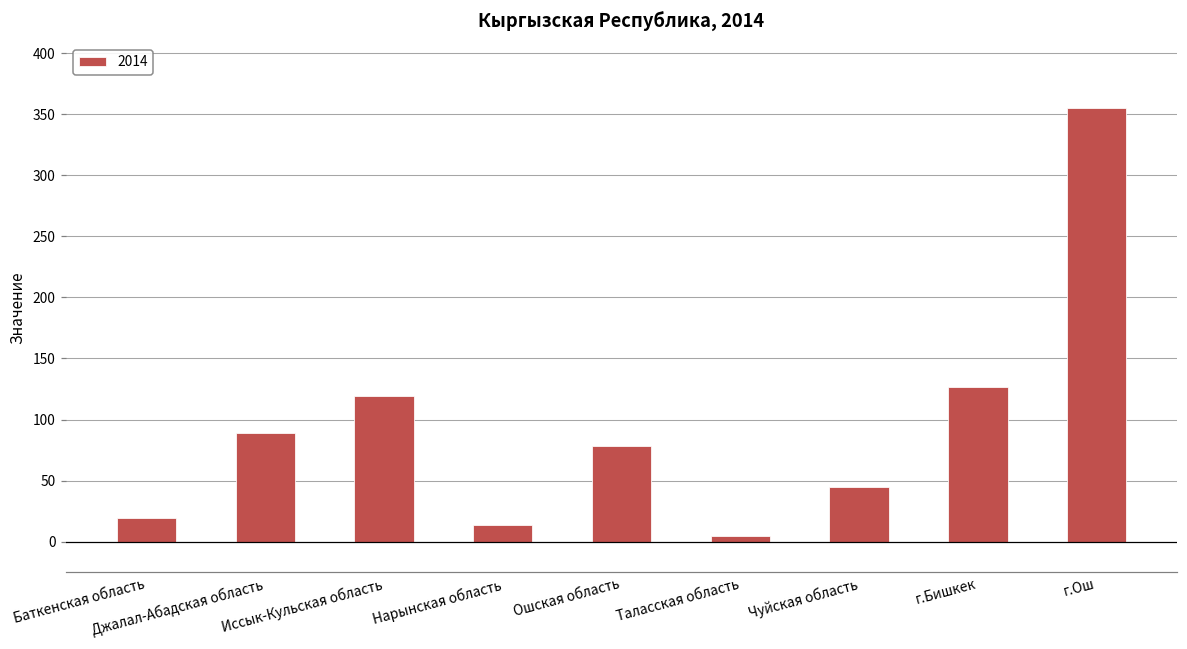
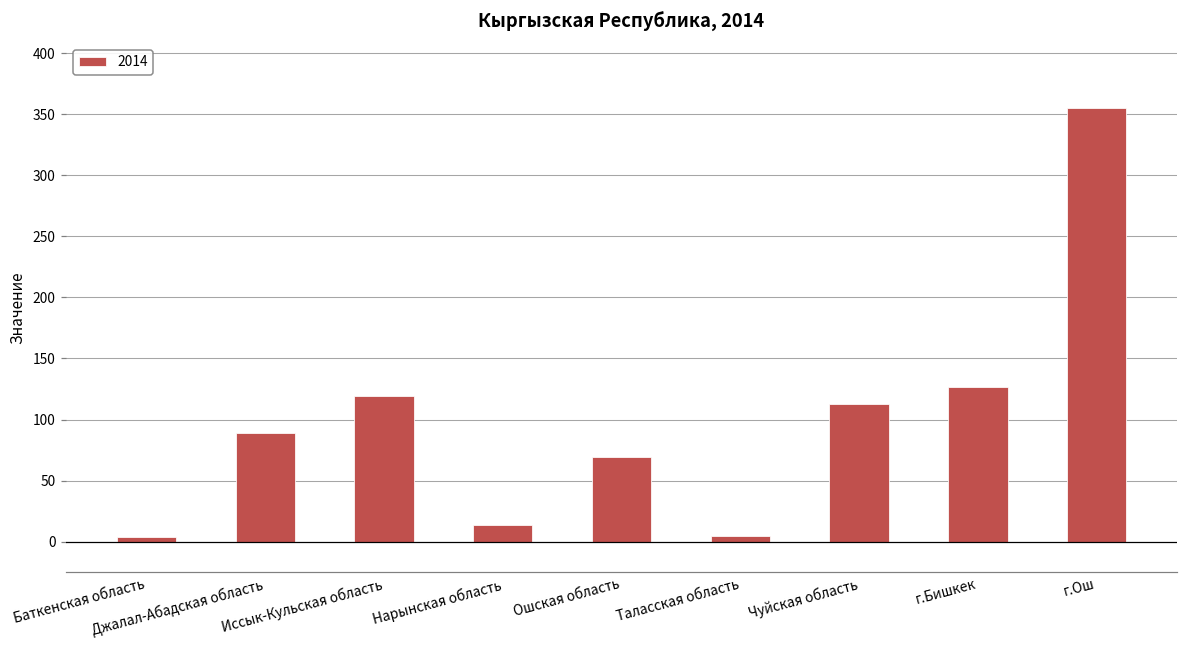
Баткенская область: 19 -> 4
Ошская область: 78 -> 69
Чуйская область: 45 -> 113
